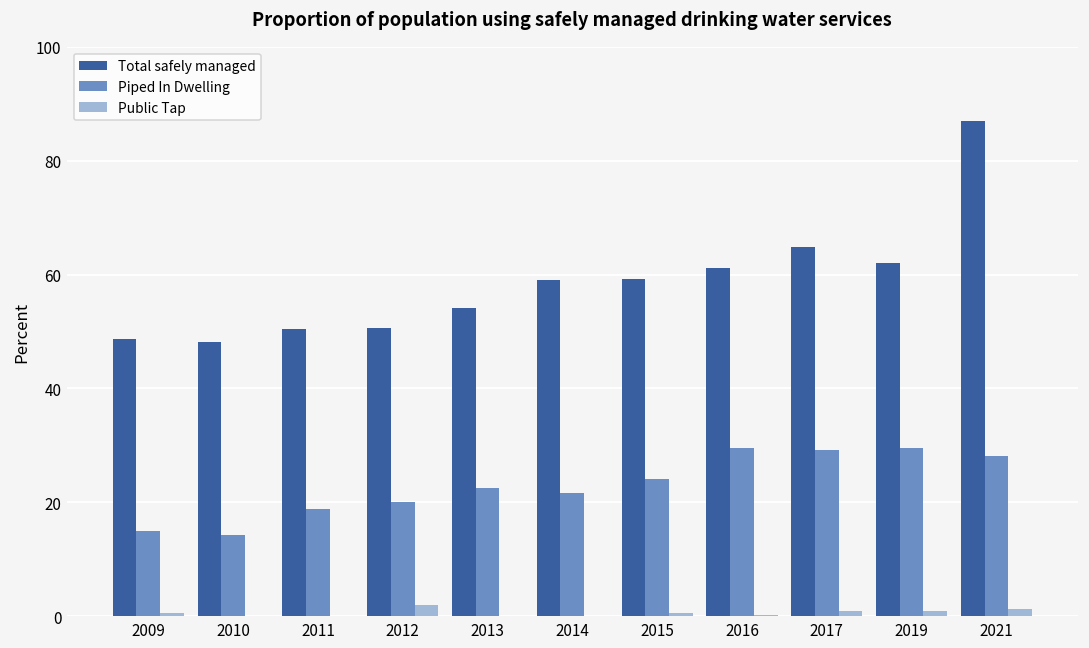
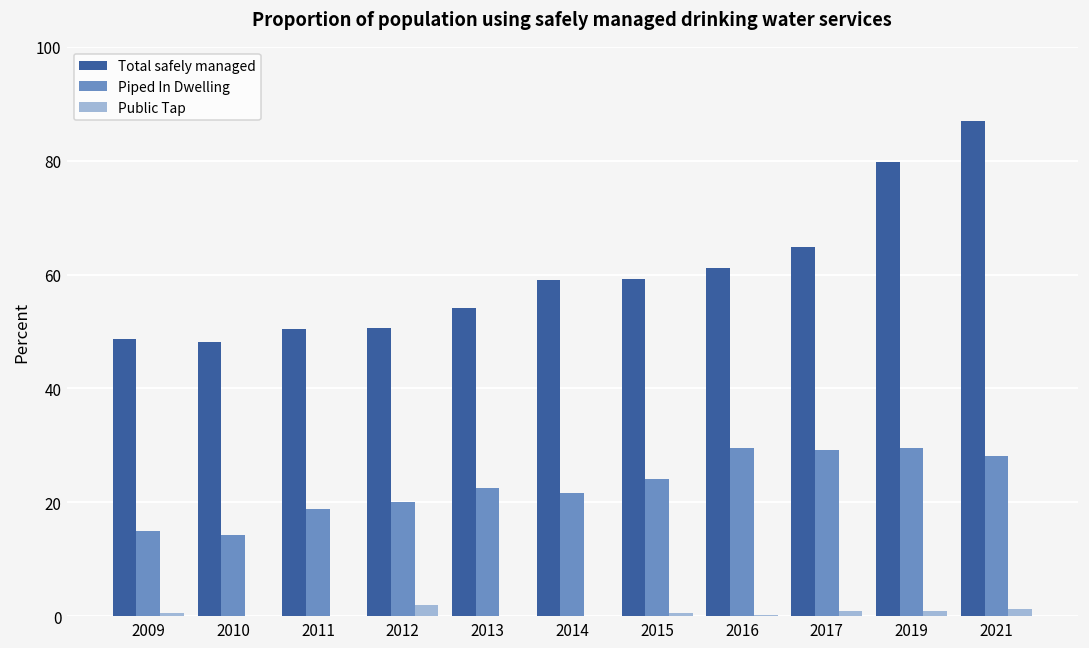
Total safely managed, 2019: 62 -> 80
